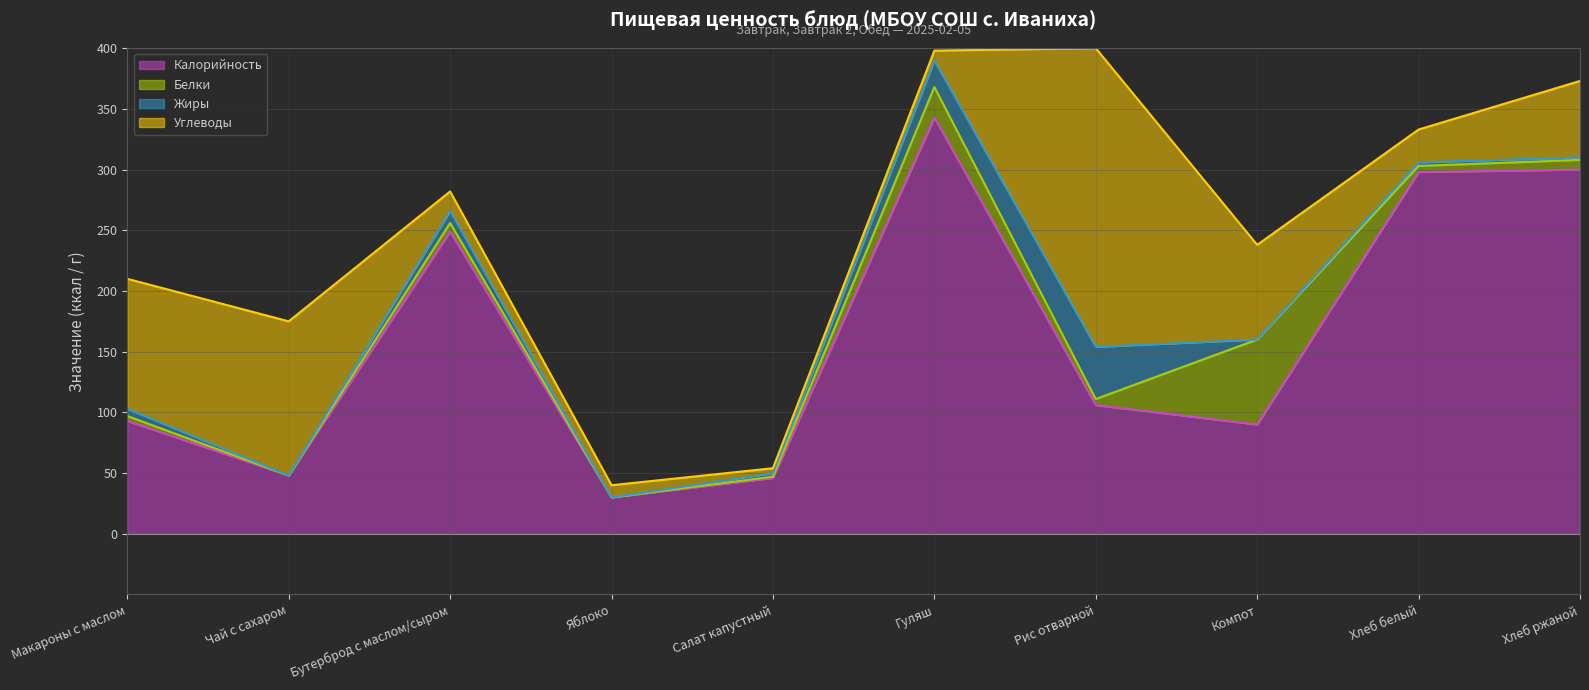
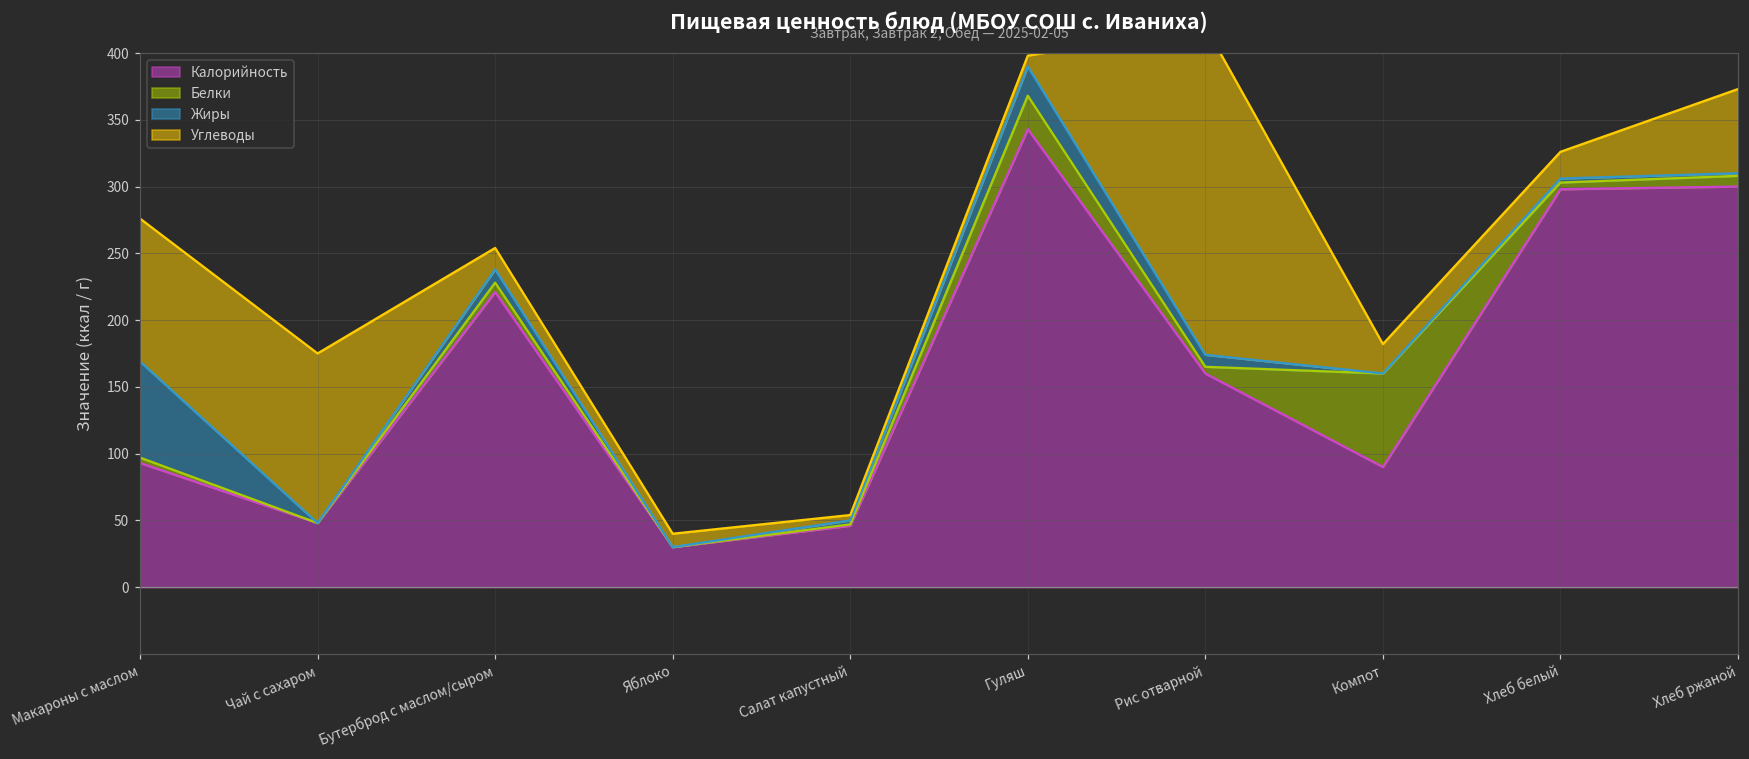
Жиры, Макароны с маслом: 6 -> 72
Калорийность, Бутерброд с маслом/сыром: 249 -> 221
Калорийность, Рис отварной: 106 -> 160
Жиры, Рис отварной: 43 -> 9
Углеводы, Компот: 78 -> 22
Углеводы, Хлеб белый: 27 -> 20
